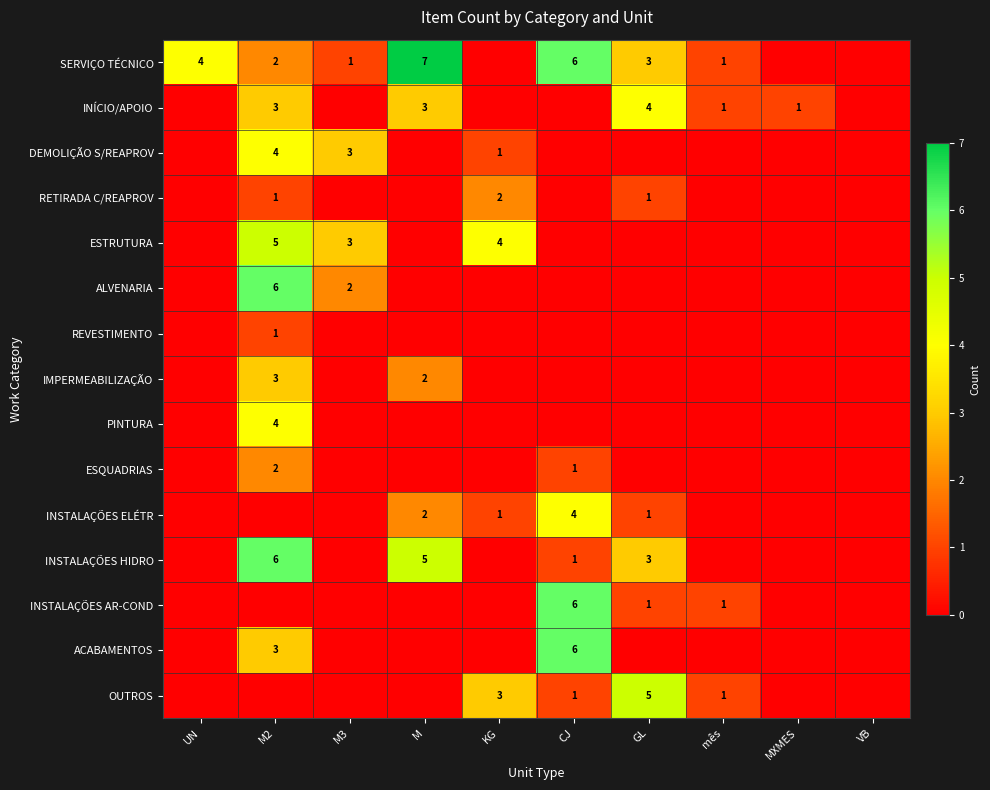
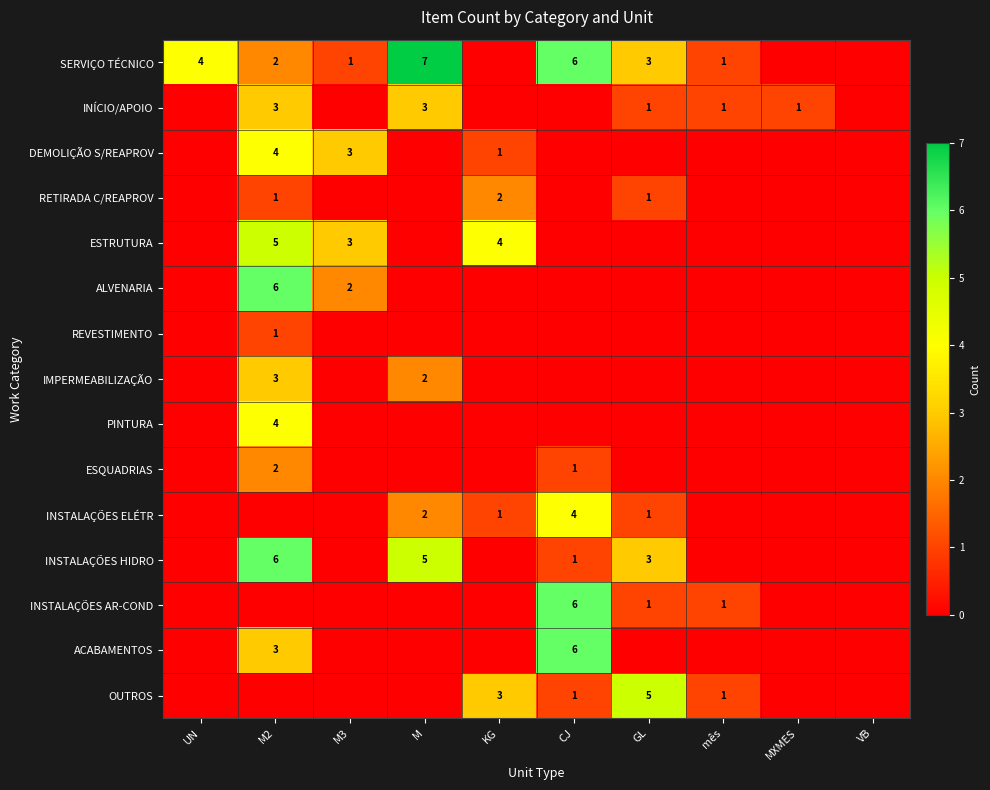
INÍCIO/APOIO, GL: 4 -> 1
